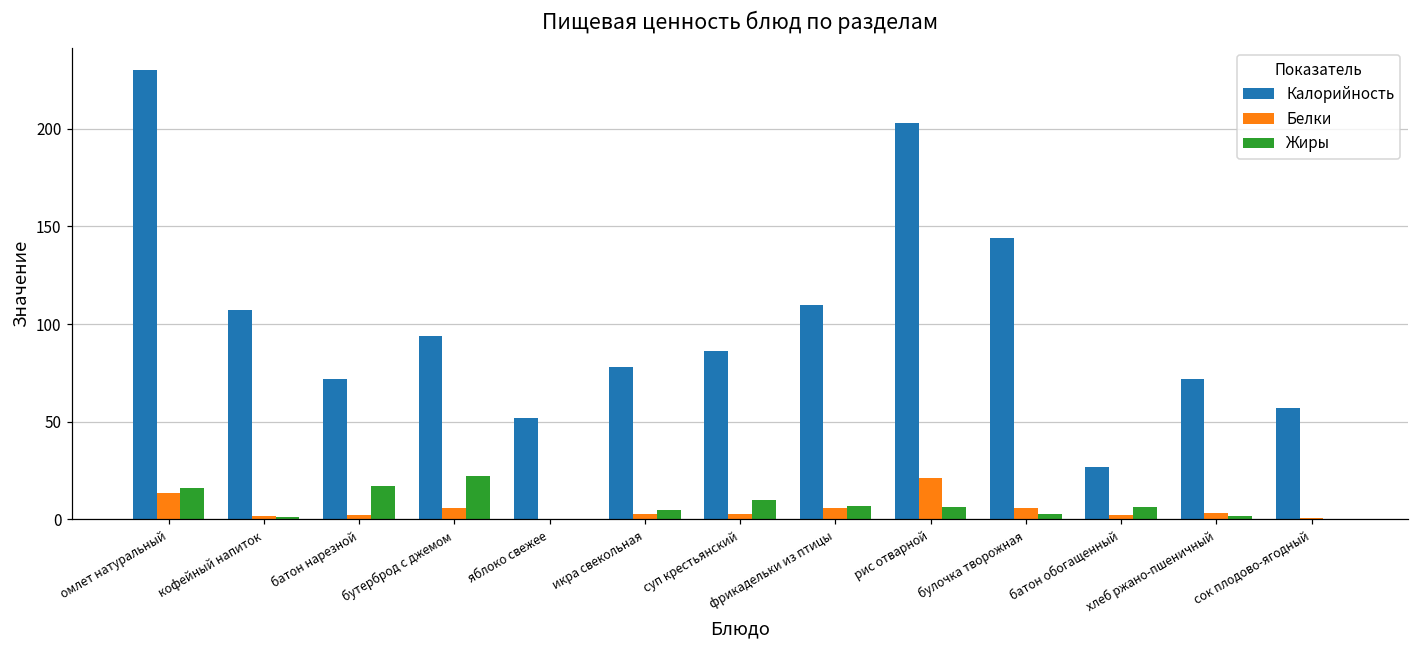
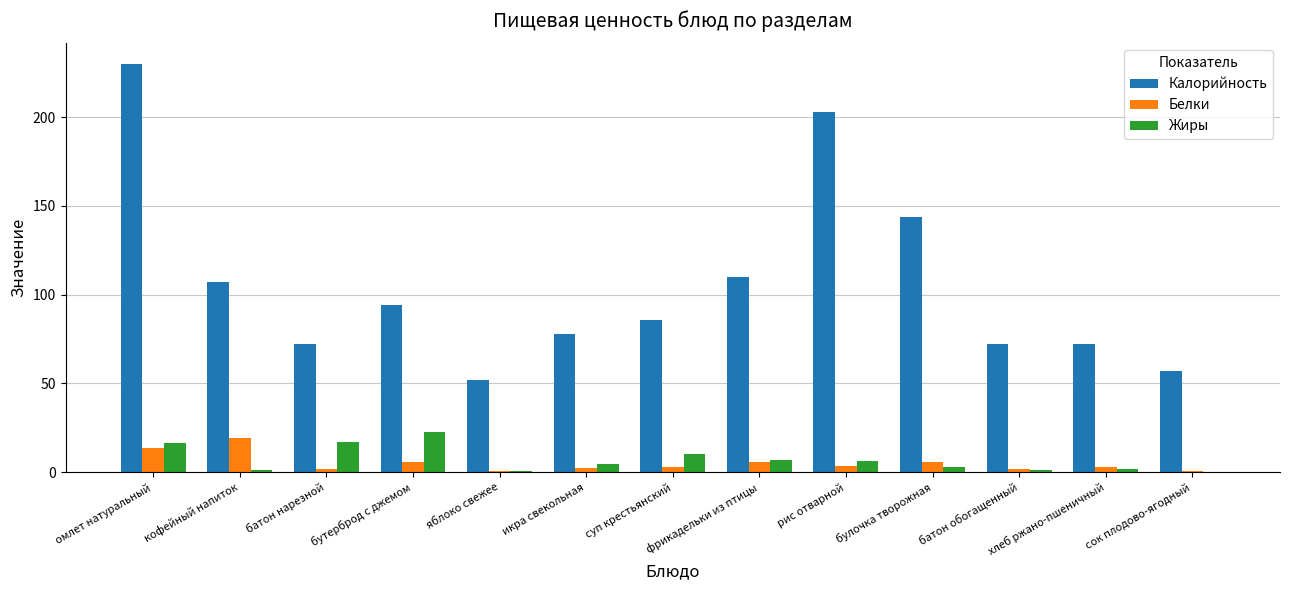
Белки, кофейный напиток: 2 -> 20
Белки, рис отварной: 21 -> 4
Калорийность, батон обогащенный: 27 -> 72
Жиры, батон обогащенный: 7 -> 1
